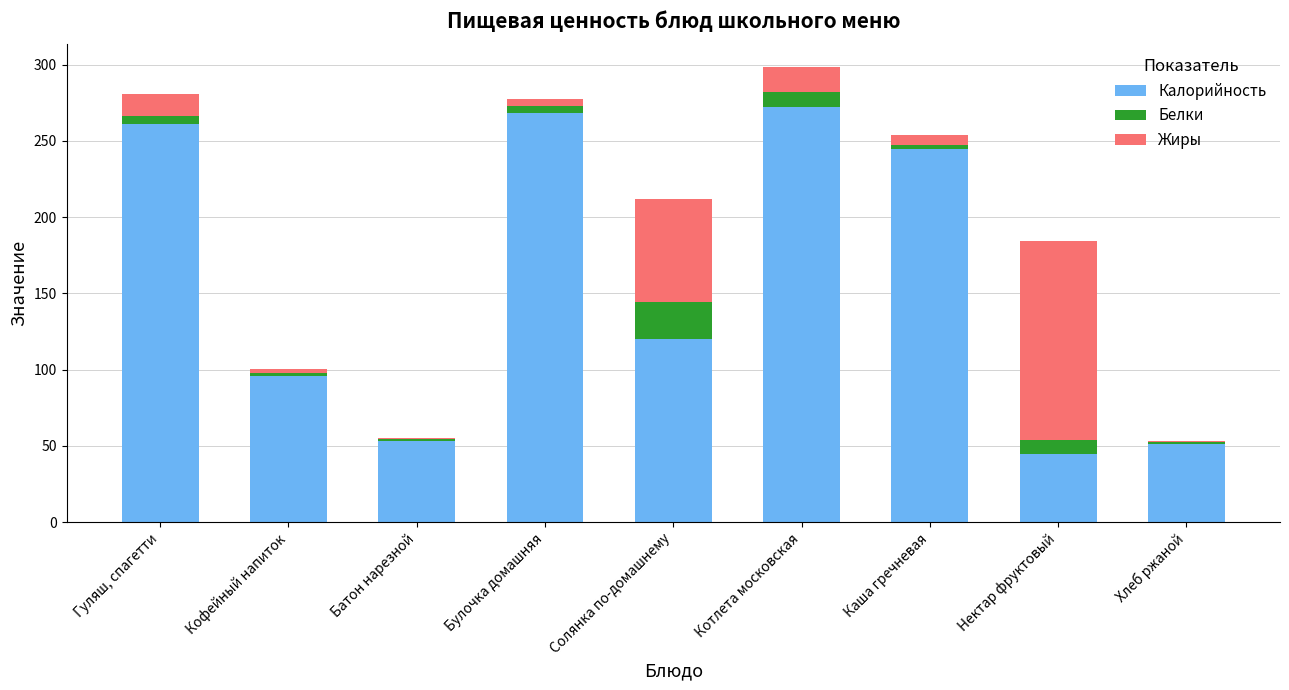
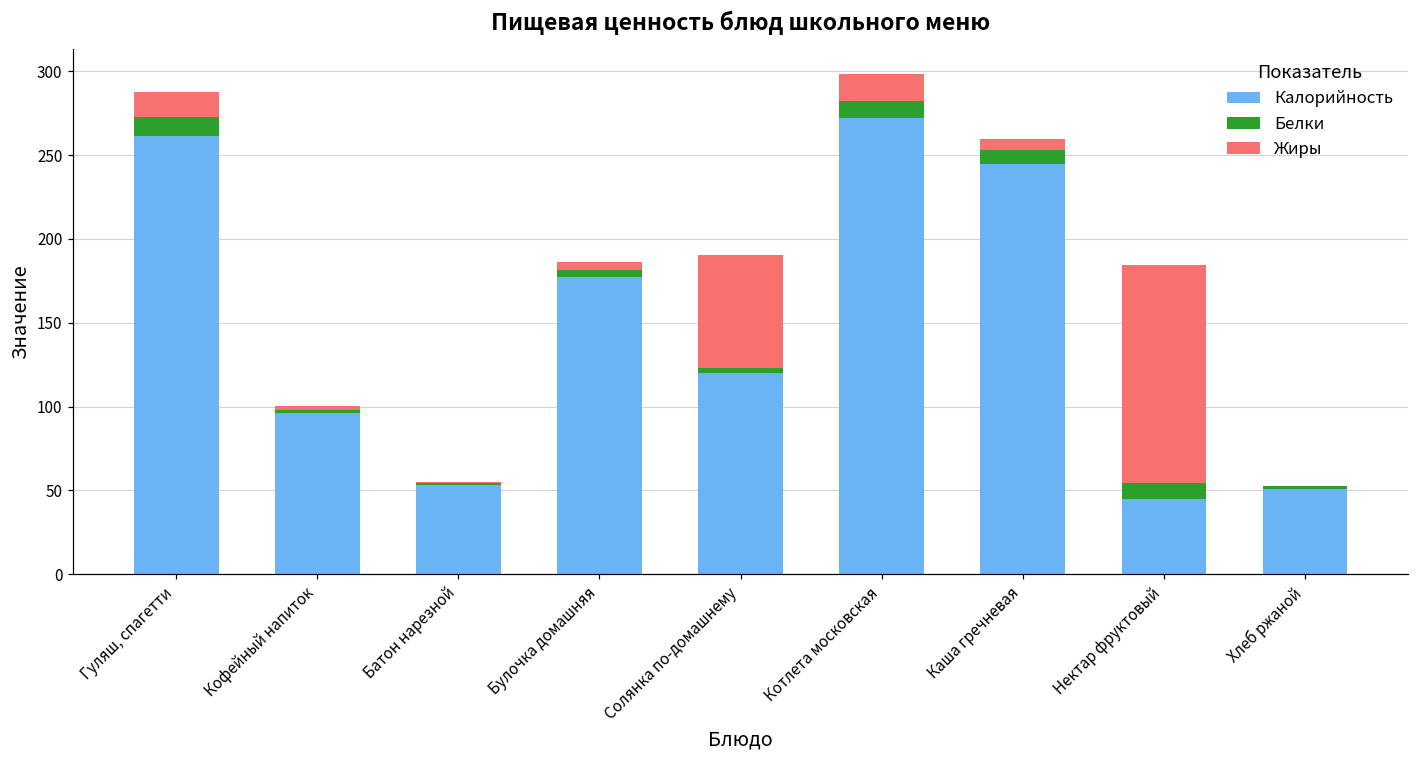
Белки, Гуляш, спагетти: 5 -> 11
Калорийность, Булочка домашняя: 269 -> 177
Белки, Солянка по-домашнему: 25 -> 3
Белки, Каша гречневая: 3 -> 8
